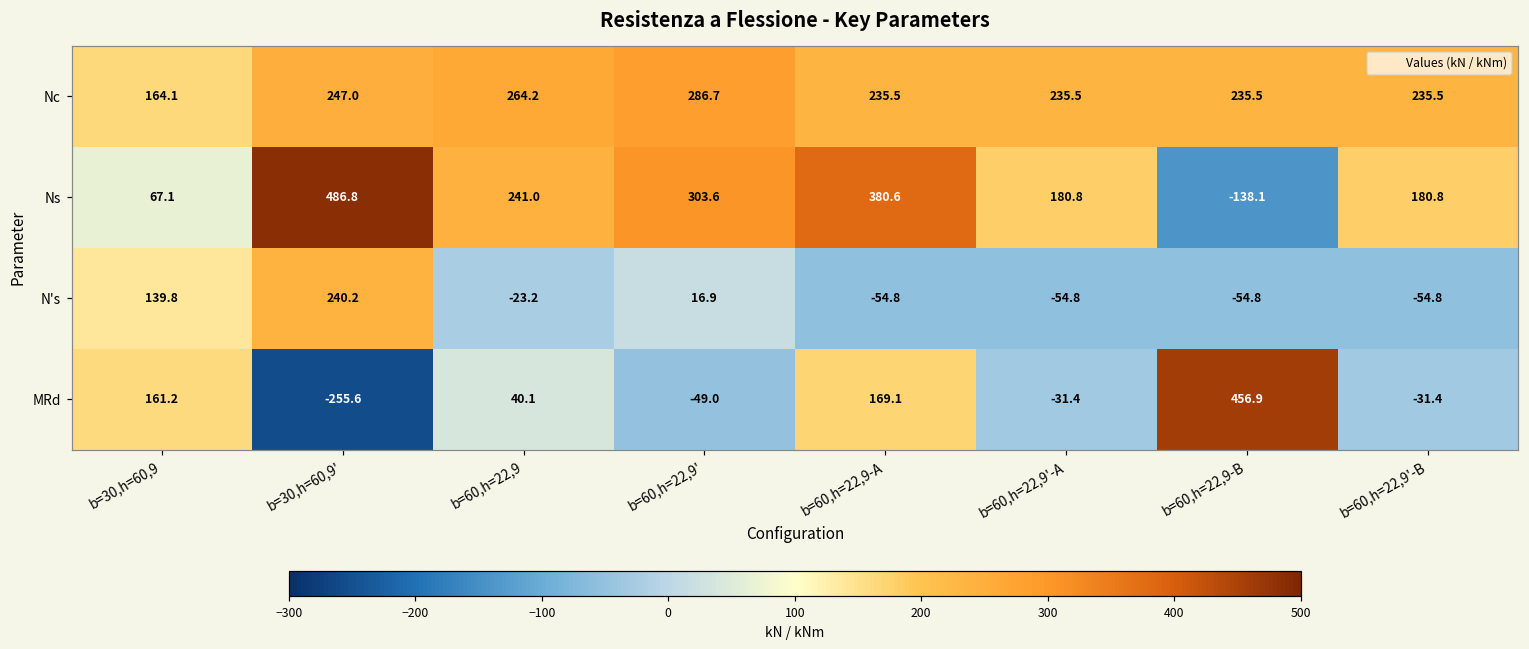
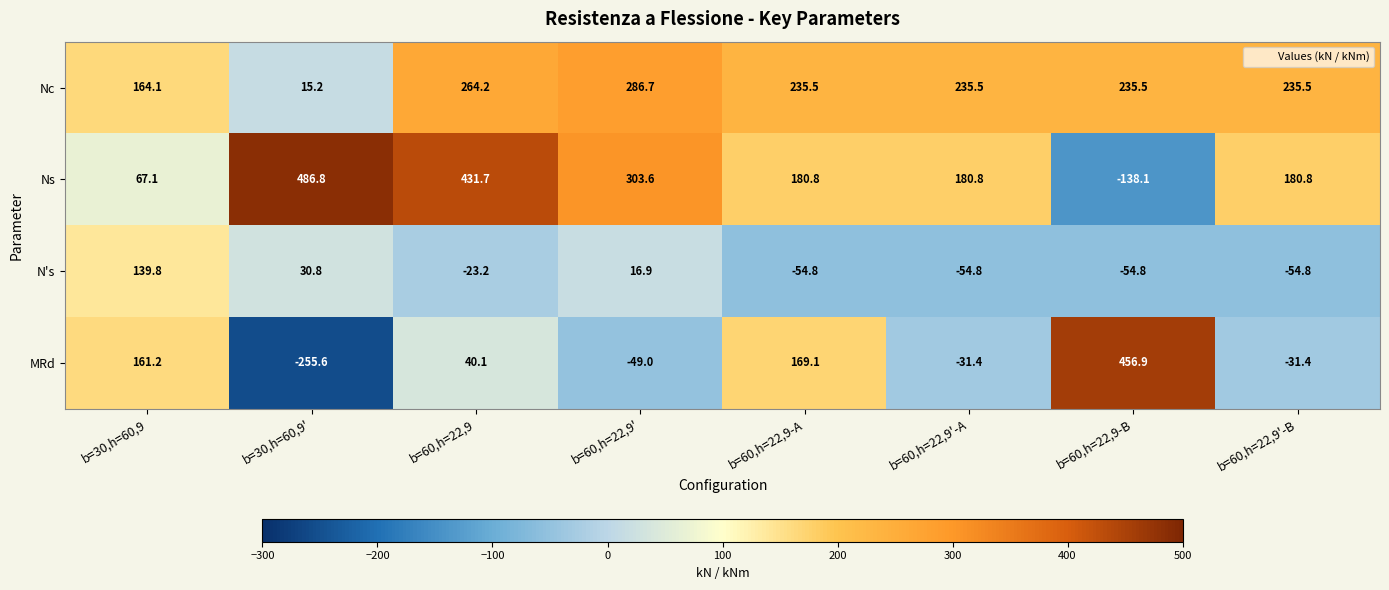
Nc, b=30,h=60,9': 247.0 -> 15.2
Ns, b=60,h=22,9: 241.0 -> 431.7
Ns, b=60,h=22,9-A: 380.6 -> 180.8
N's, b=30,h=60,9': 240.2 -> 30.8
